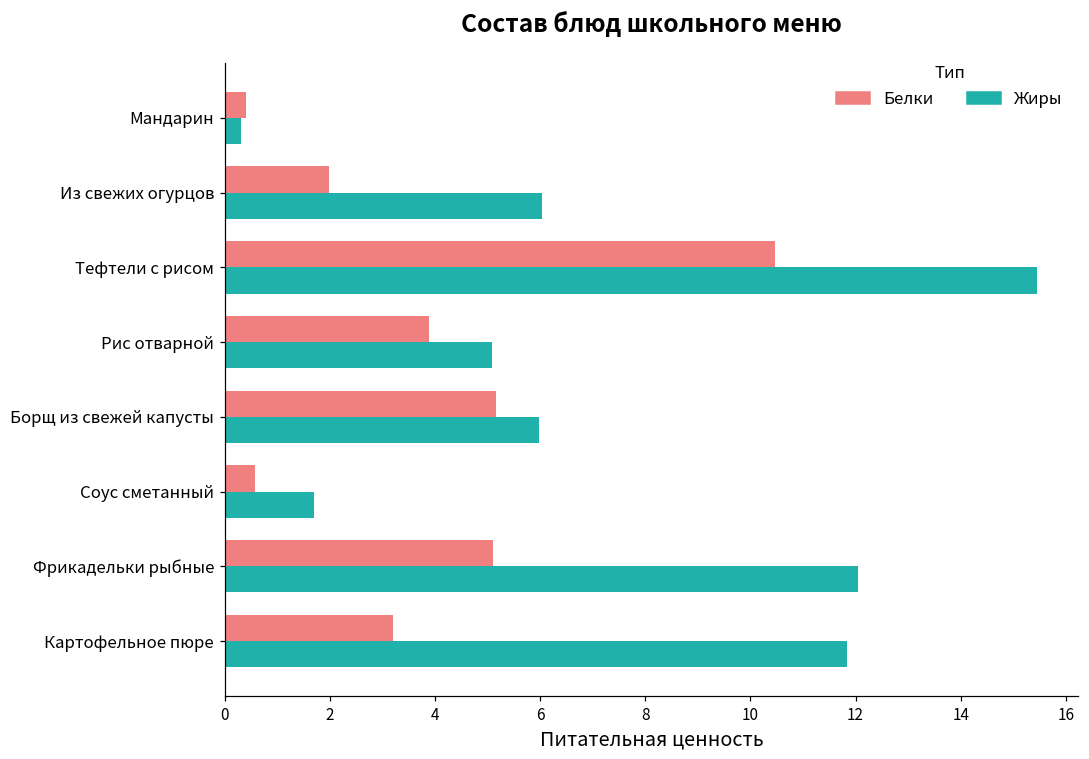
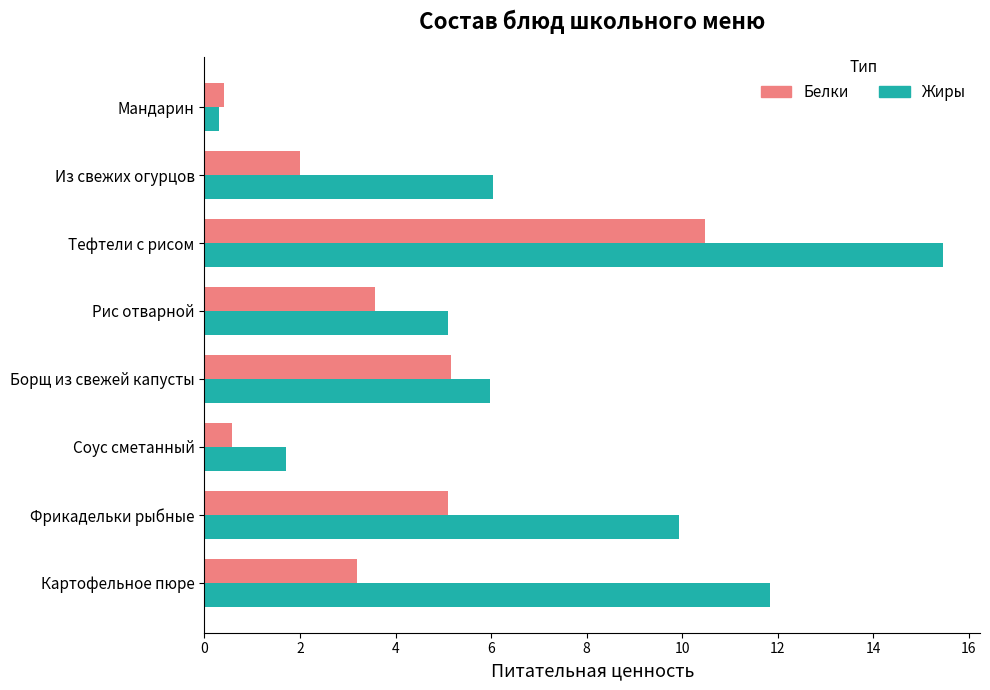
Белки, Рис отварной: 3.9 -> 3.6
Жиры, Фрикадельки рыбные: 12.0 -> 9.9
